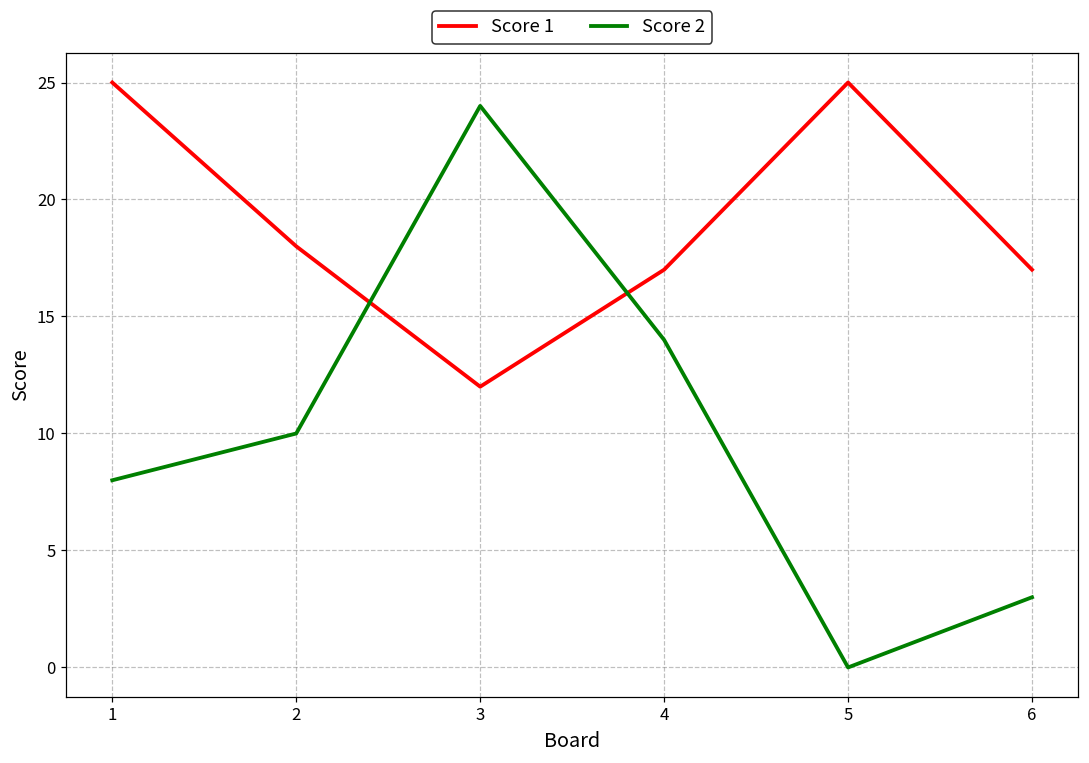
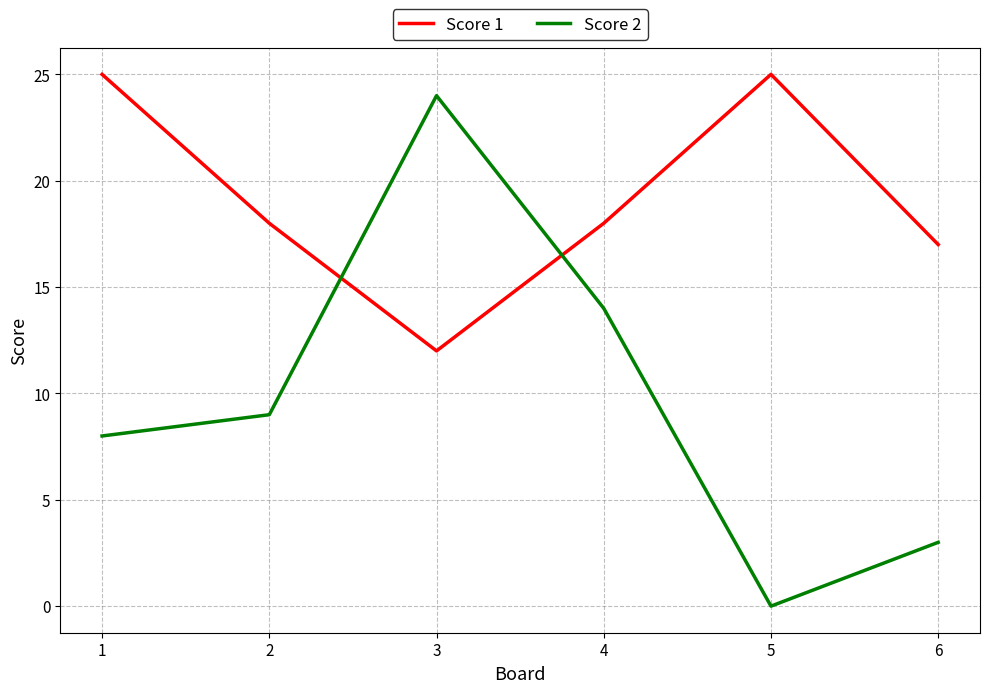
Score 2, 2: 10 -> 9
Score 1, 4: 17 -> 18
